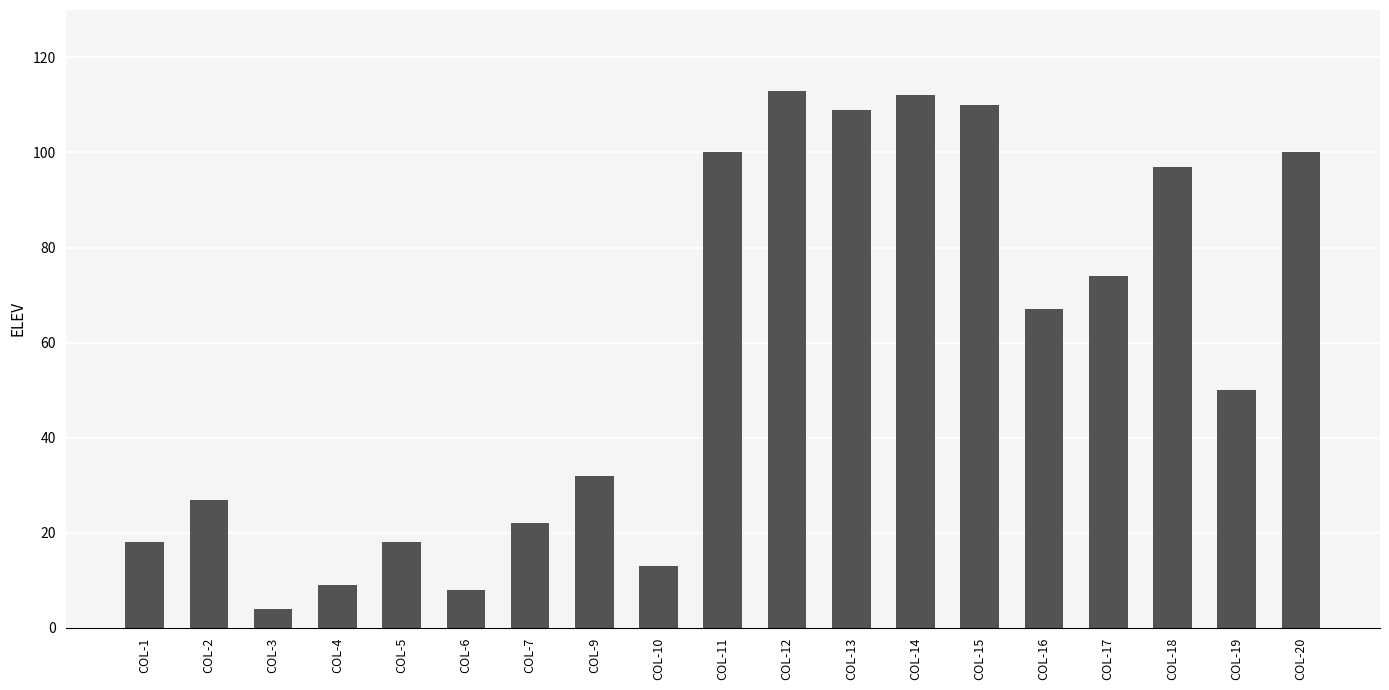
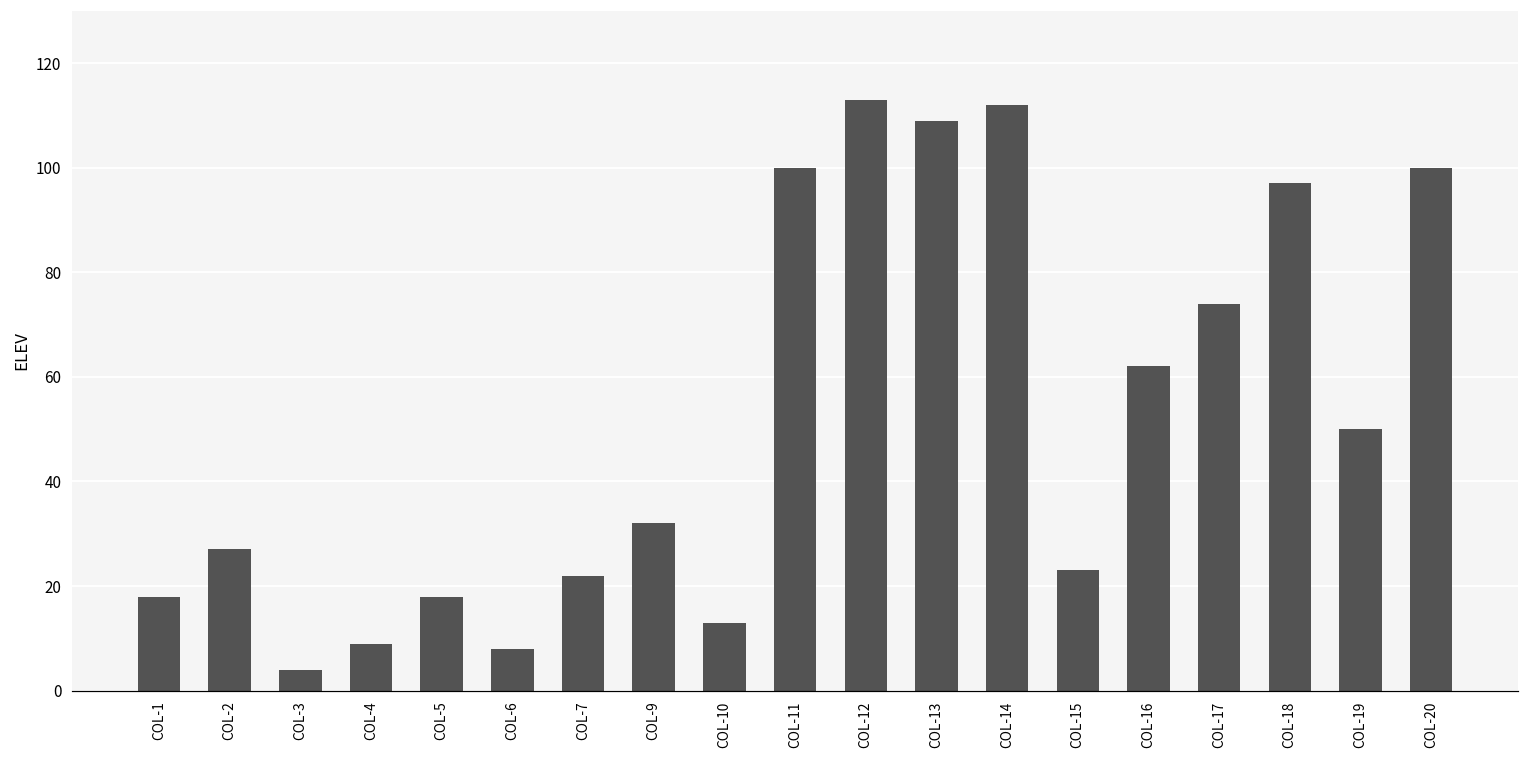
COL-15: 110 -> 23
COL-16: 67 -> 62
